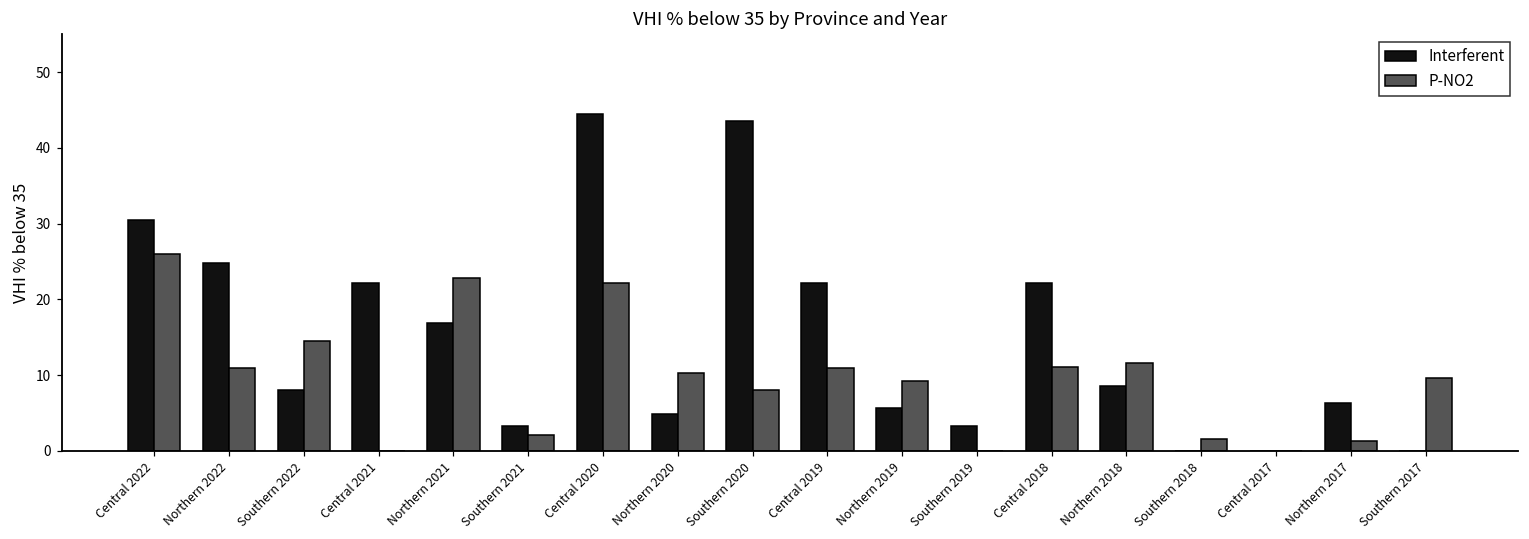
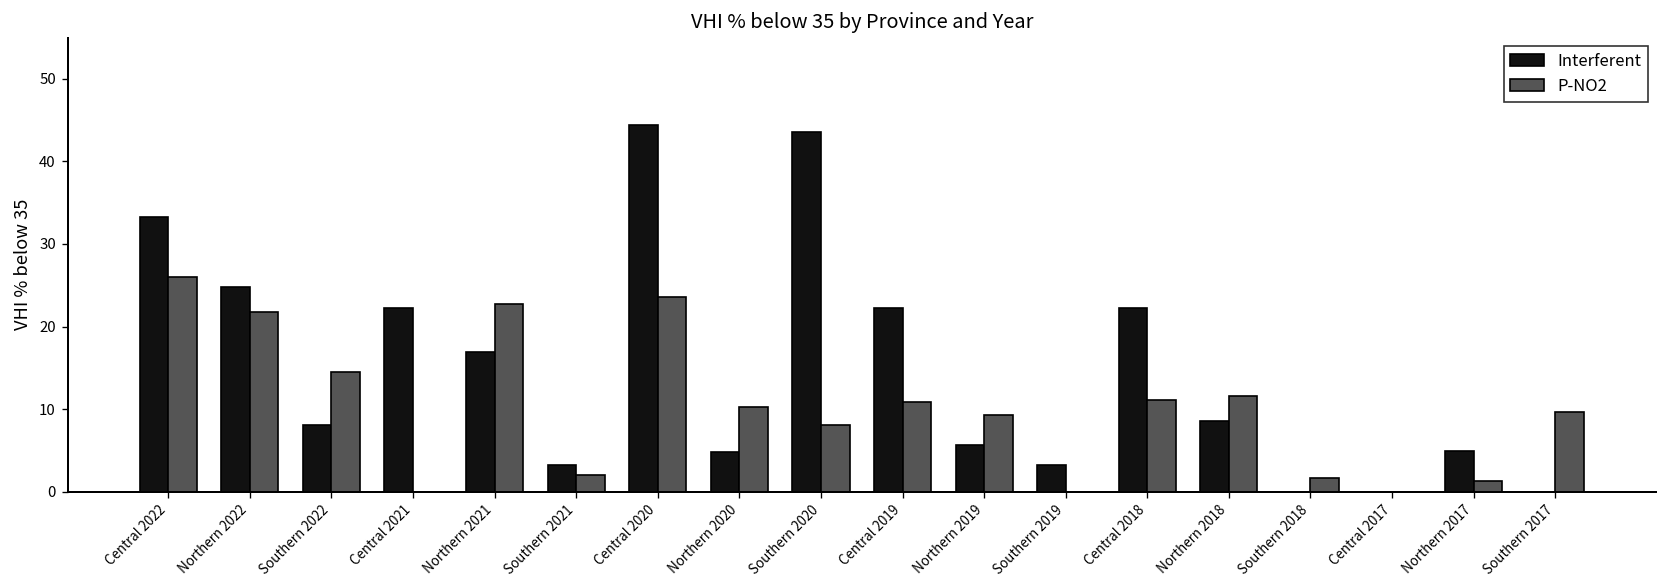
Interferent, Central 2022: 30 -> 33
P-NO2, Northern 2022: 11 -> 22
P-NO2, Central 2020: 22 -> 24
Interferent, Northern 2017: 6 -> 5
